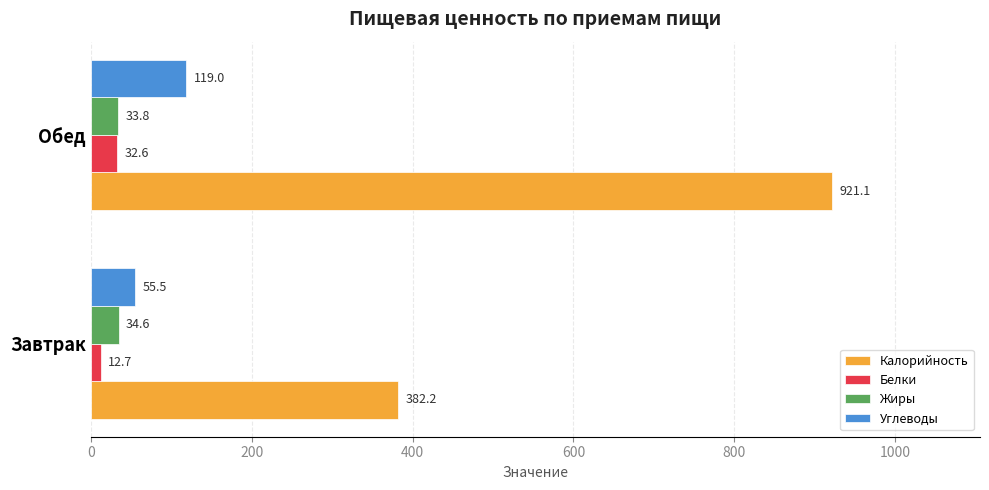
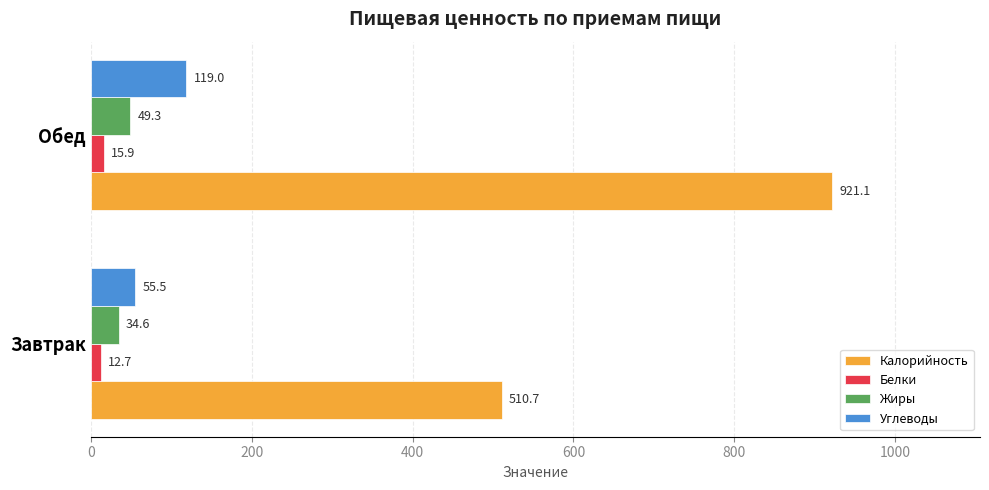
Жиры, Обед: 33.8 -> 49.3
Белки, Обед: 32.6 -> 15.9
Калорийность, Завтрак: 382.2 -> 510.7
